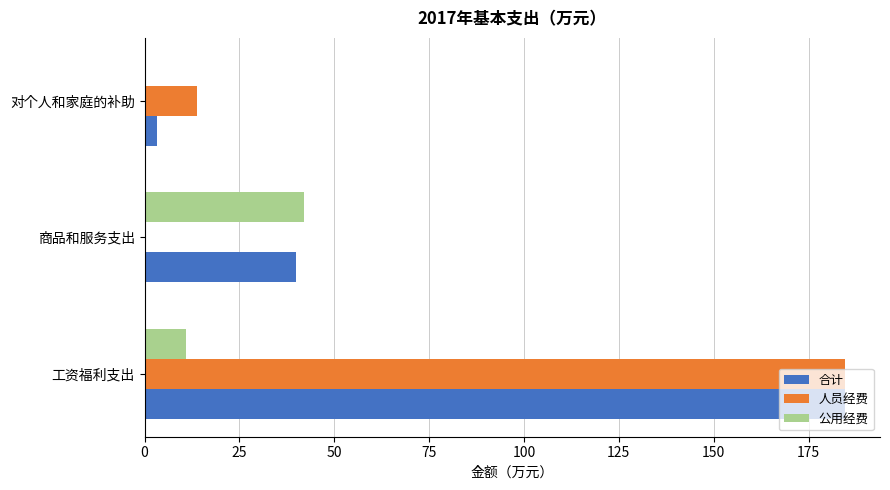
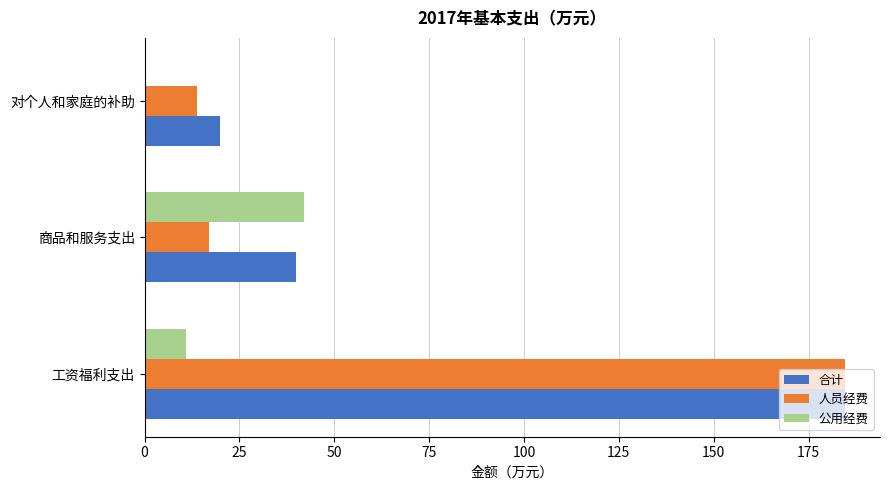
合计, 对个人和家庭的补助: 3 -> 20
人员经费, 商品和服务支出: 0 -> 17
